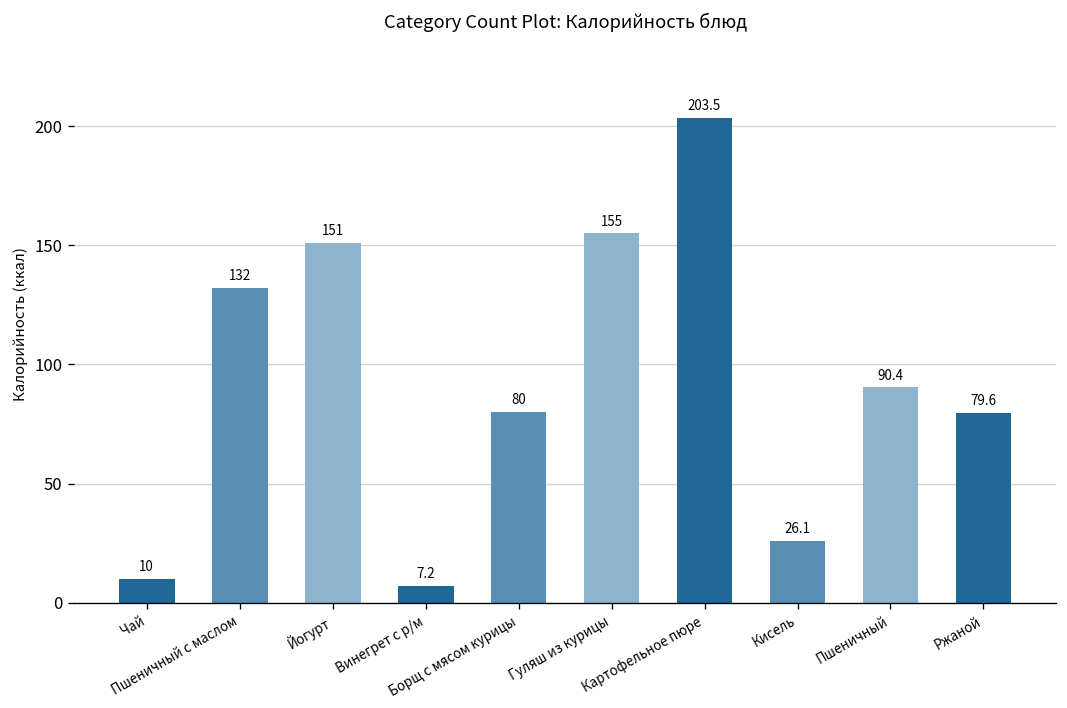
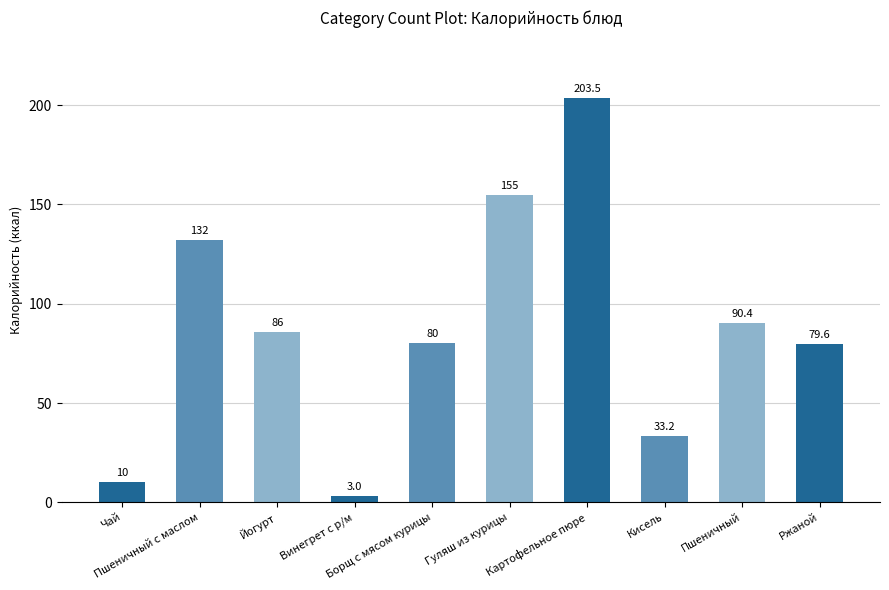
Йогурт: 151 -> 86
Винегрет с р/м: 7.2 -> 3.0
Кисель: 26.1 -> 33.2
